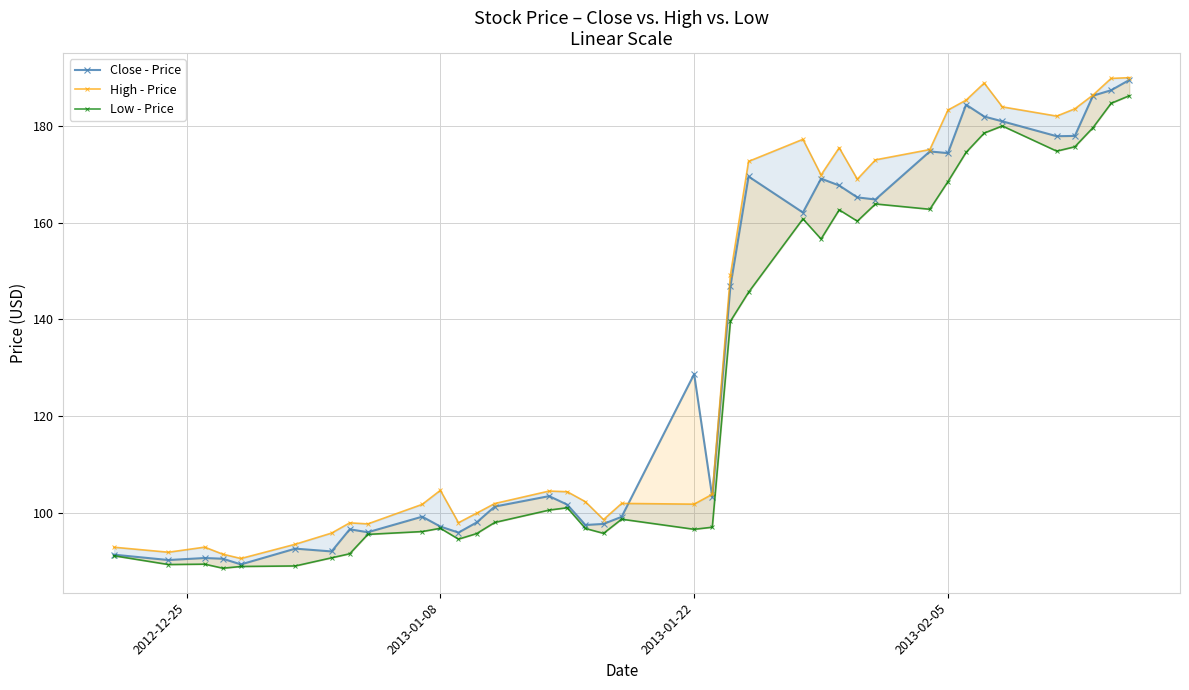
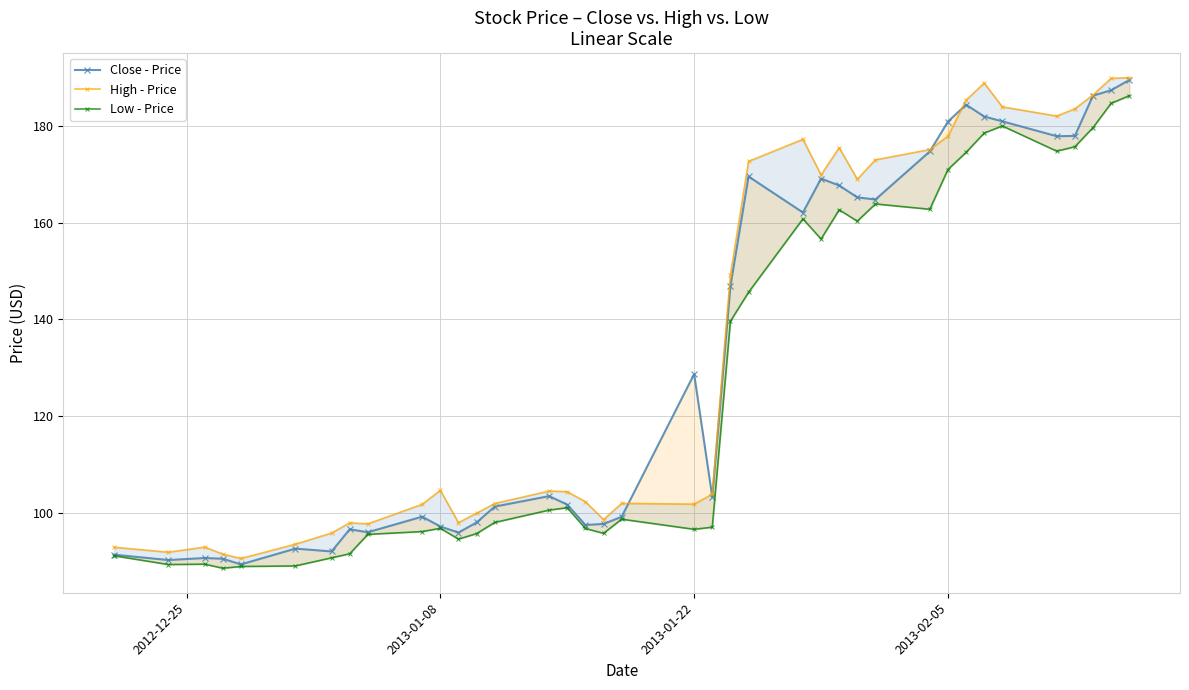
Close - Price, 2013-02-05: 174 -> 181
High - Price, 2013-02-05: 183 -> 178
Low - Price, 2013-02-05: 169 -> 171
